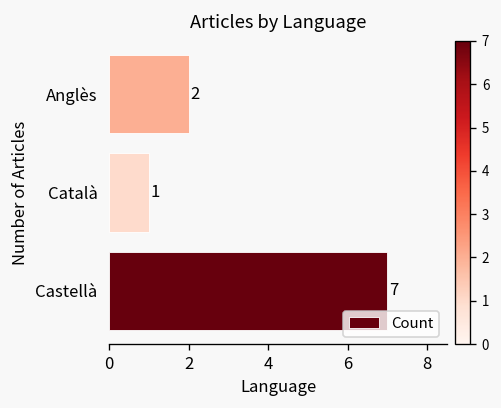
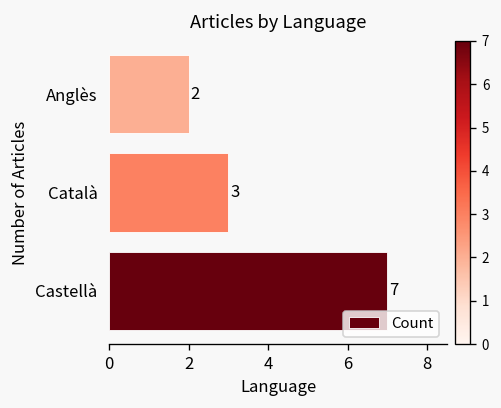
Català: 1 -> 3
